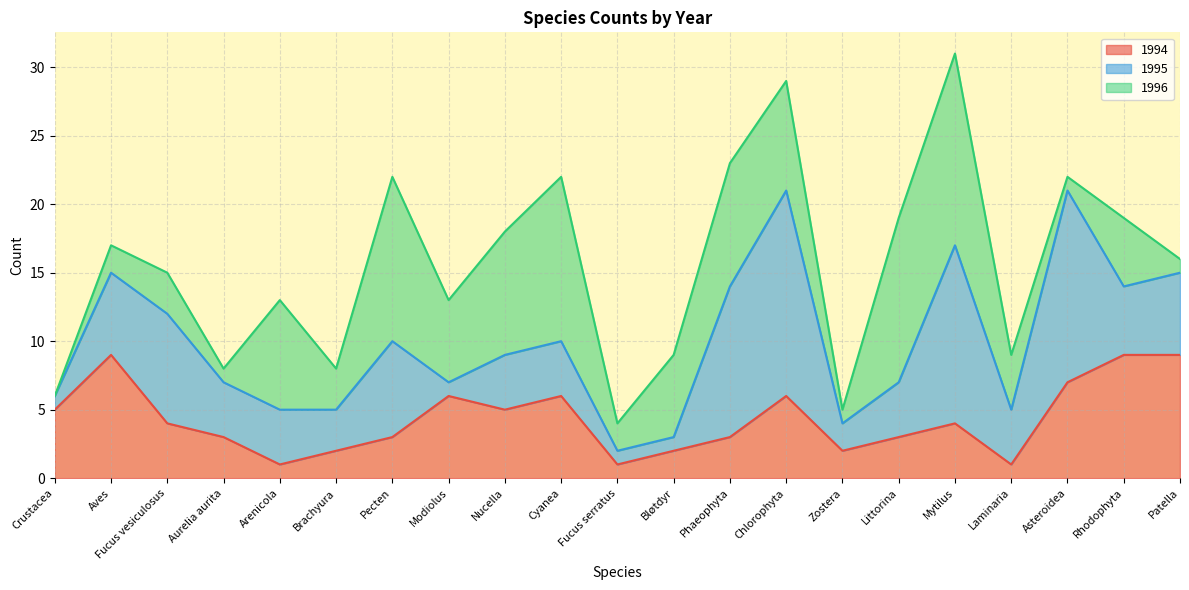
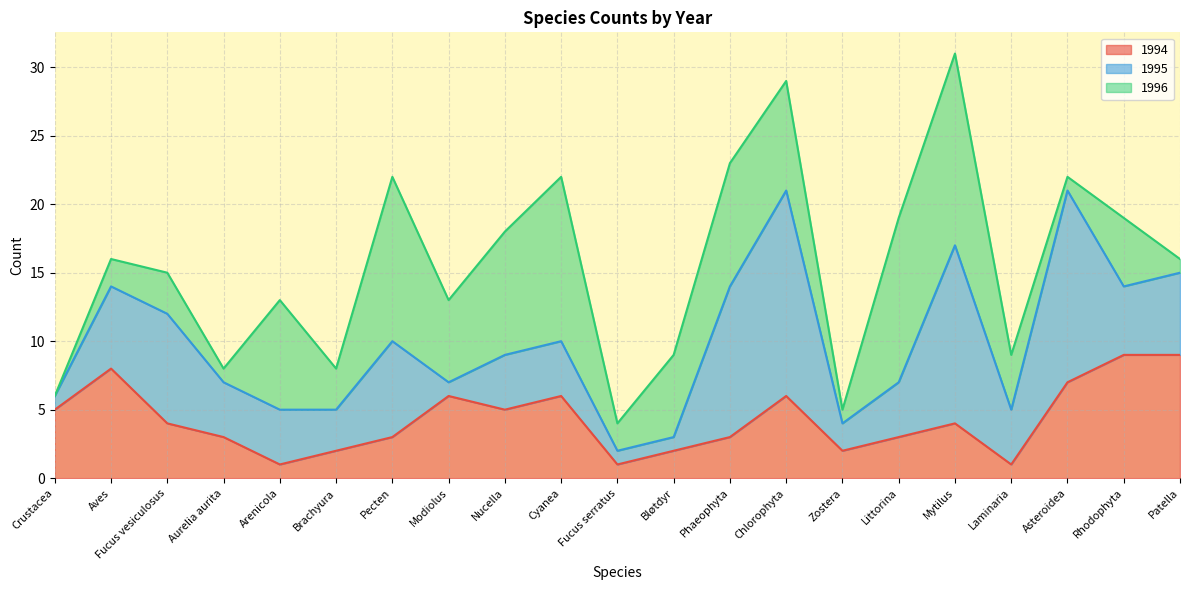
1994, Aves: 9 -> 8
